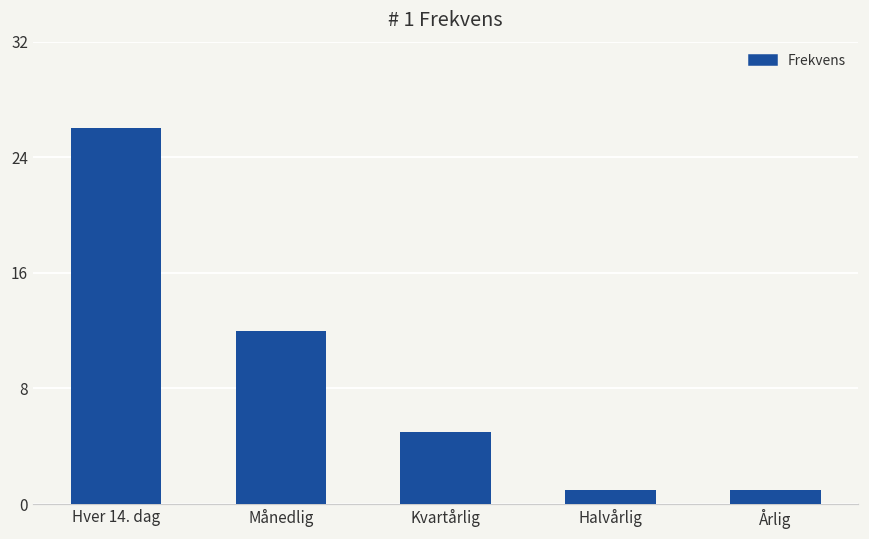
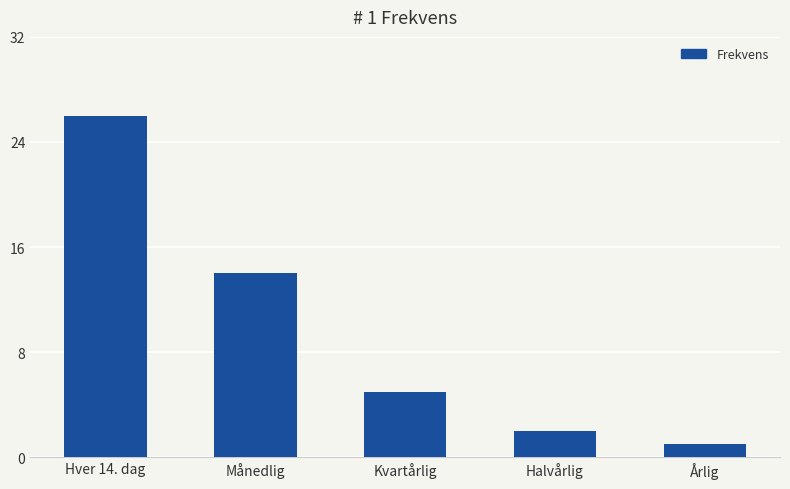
Månedlig: 12 -> 14
Halvårlig: 1 -> 2
